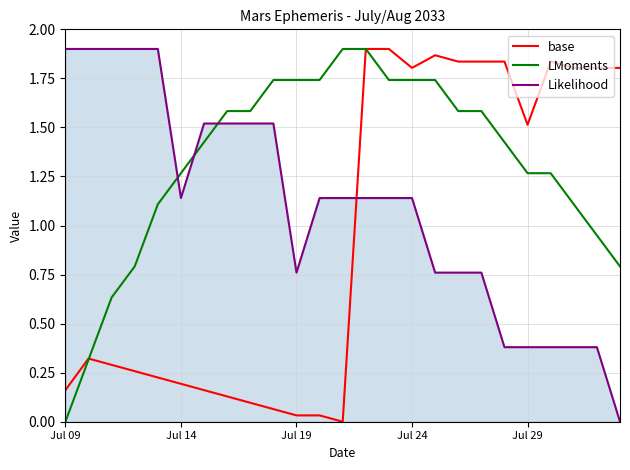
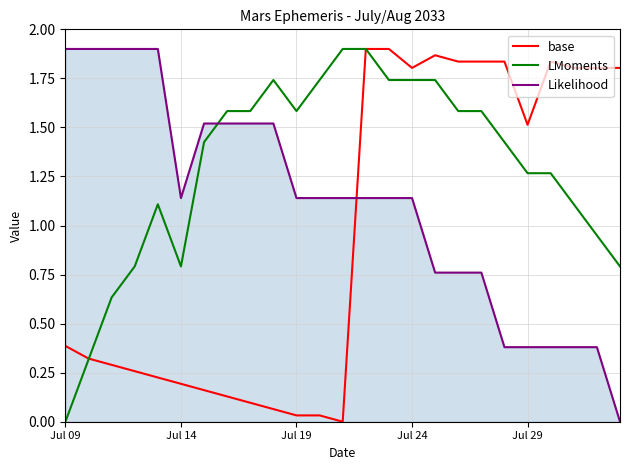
base, Jul 09: 0.16 -> 0.39
LMoments, Jul 14: 1.27 -> 0.79
LMoments, Jul 19: 1.74 -> 1.58
Likelihood, Jul 19: 0.76 -> 1.14
